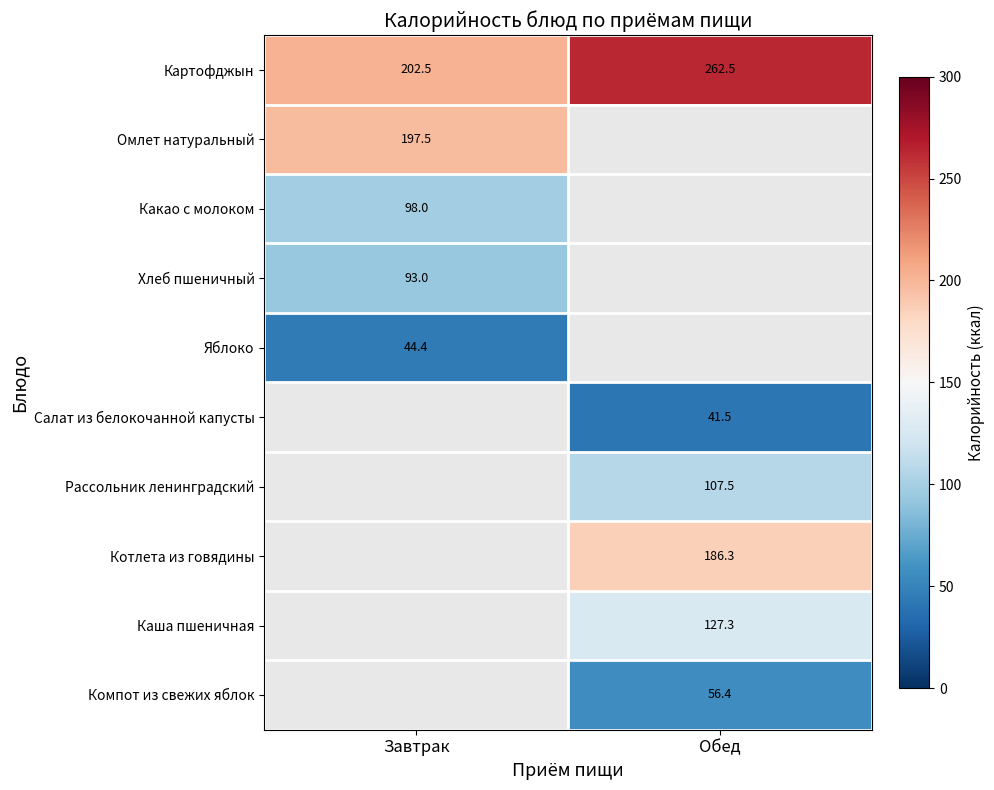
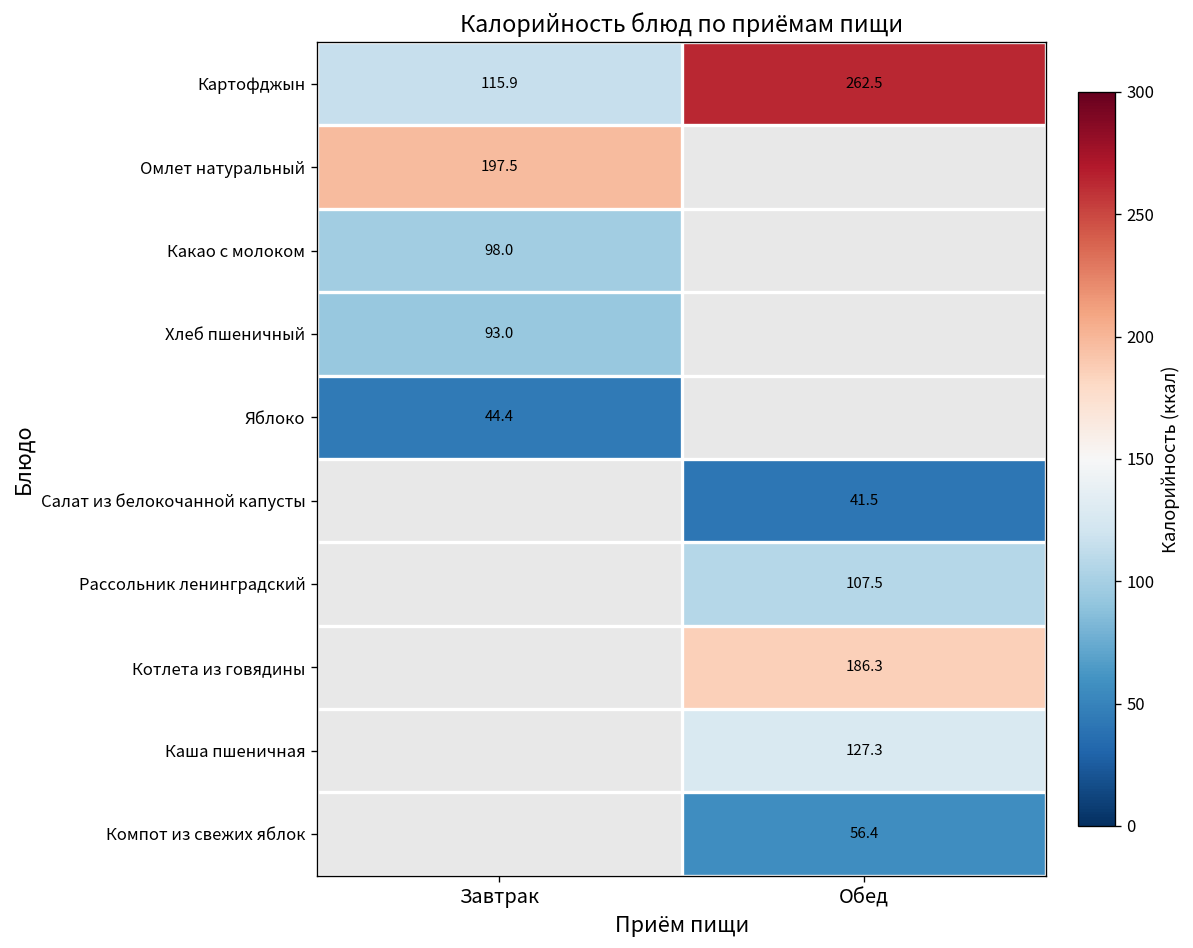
Картофджын, Завтрак: 202.5 -> 115.9
